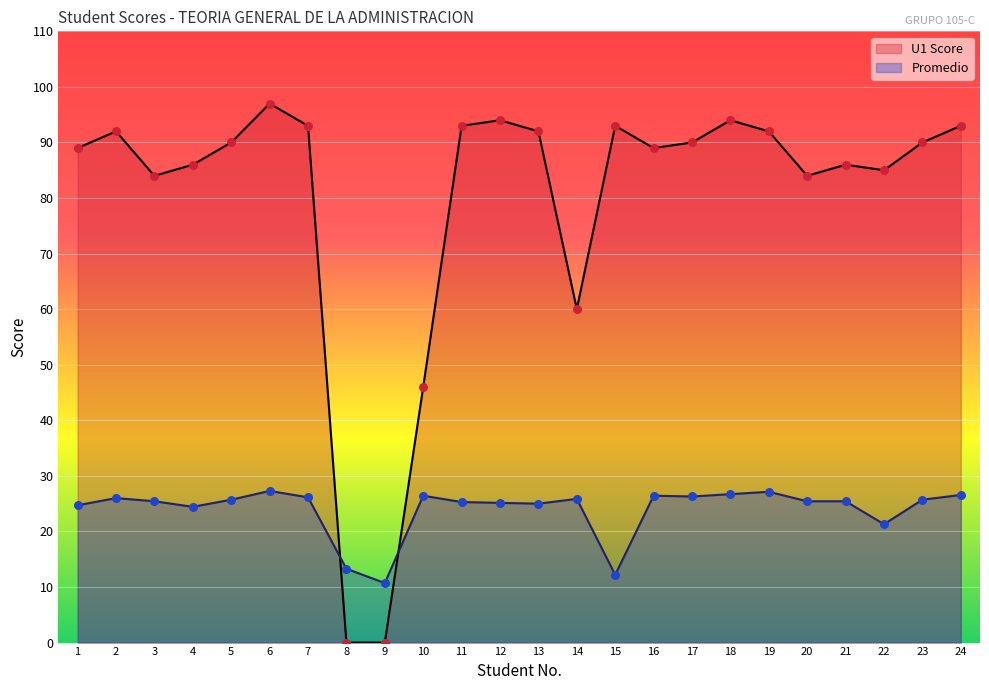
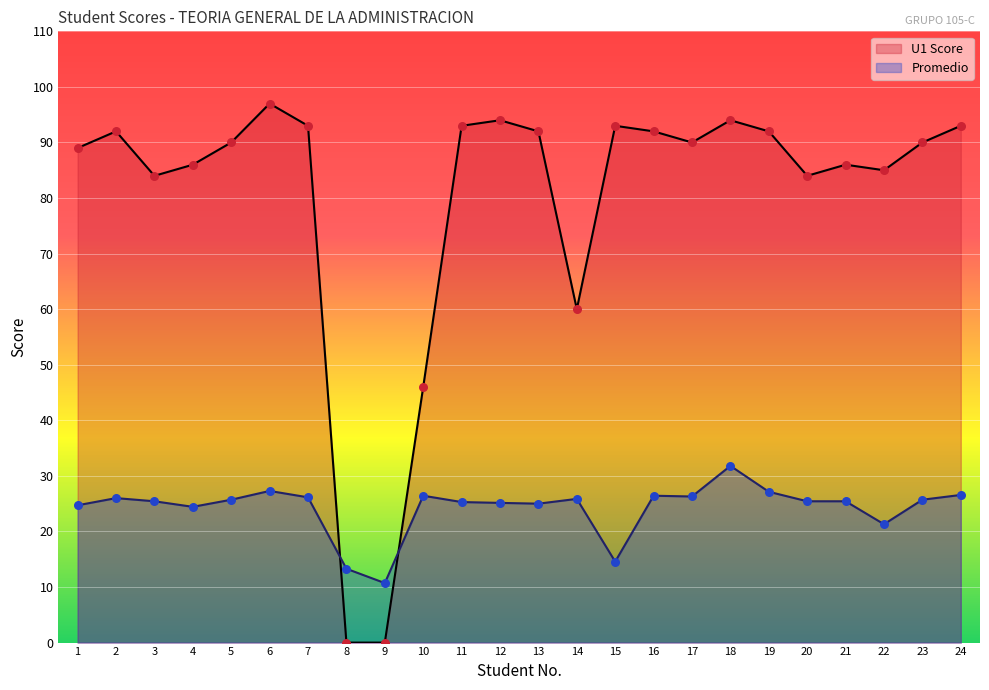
Promedio, 15: 12 -> 15
U1 Score, 16: 89 -> 92
Promedio, 18: 27 -> 32
